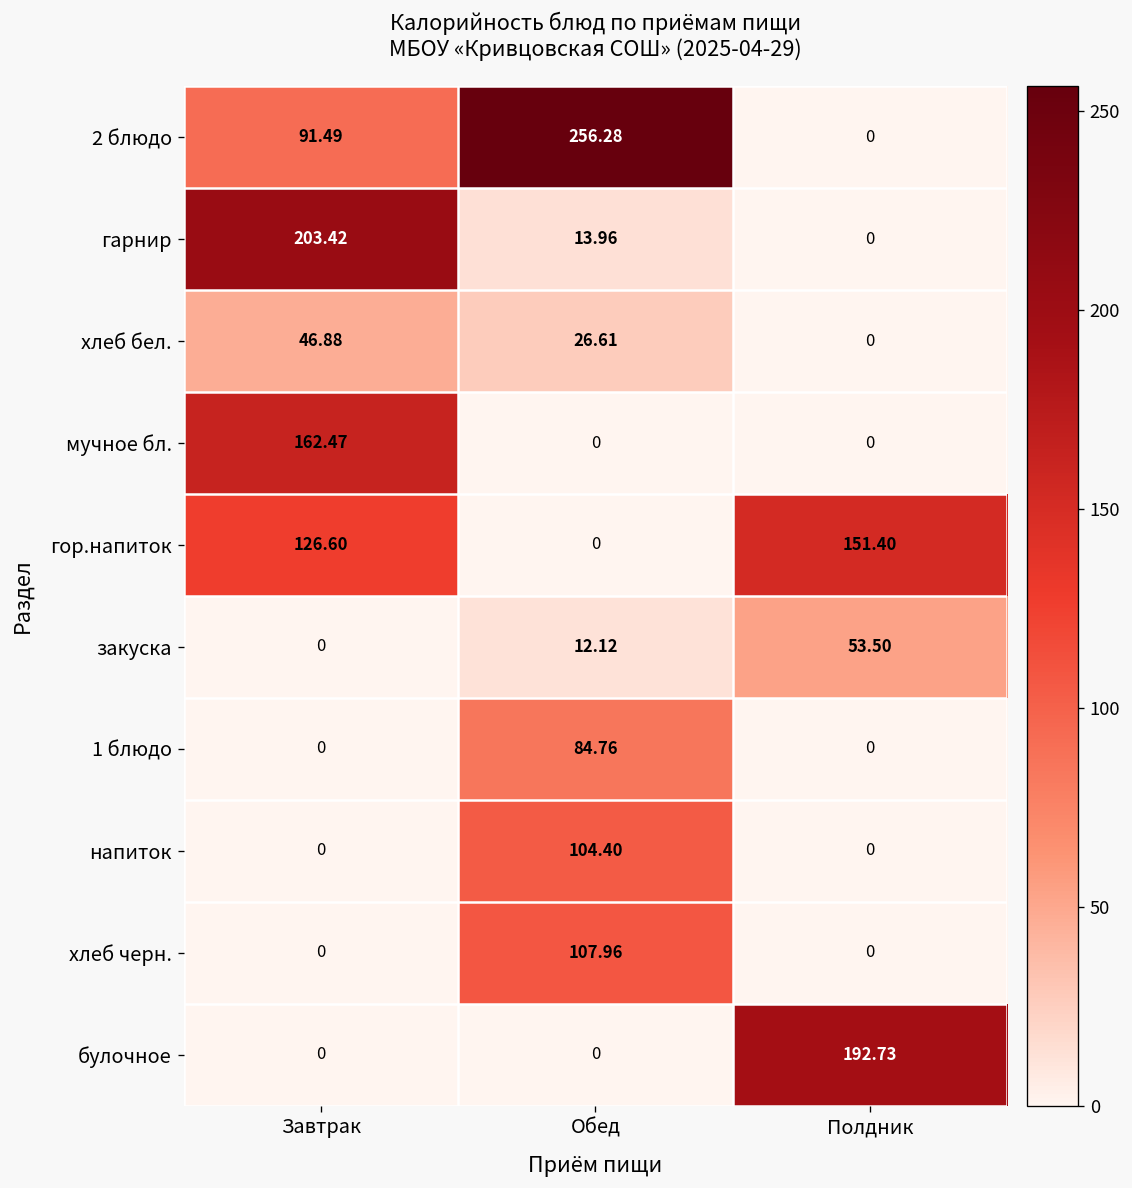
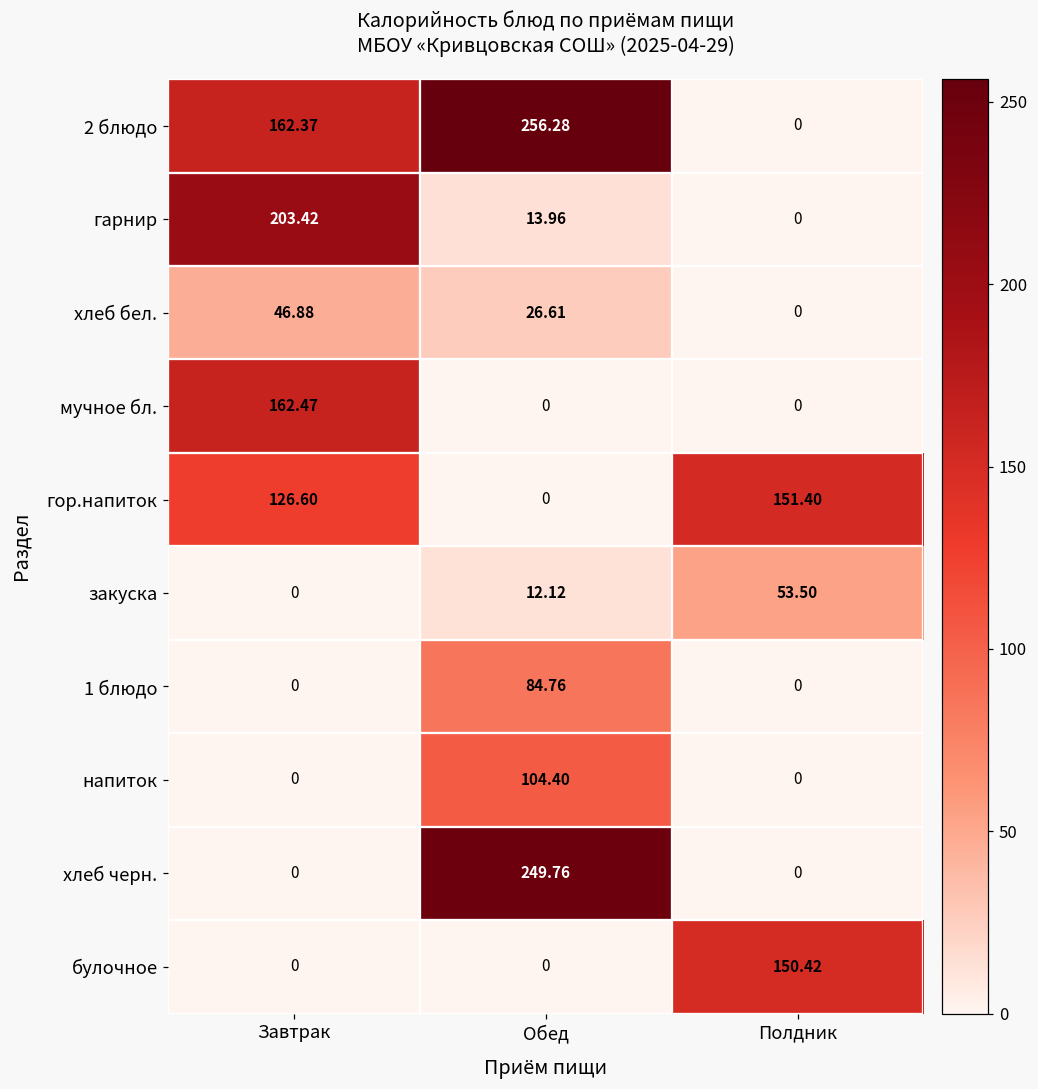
2 блюдо, Завтрак: 91.49 -> 162.37
хлеб черн., Обед: 107.96 -> 249.76
булочное, Полдник: 192.73 -> 150.42
